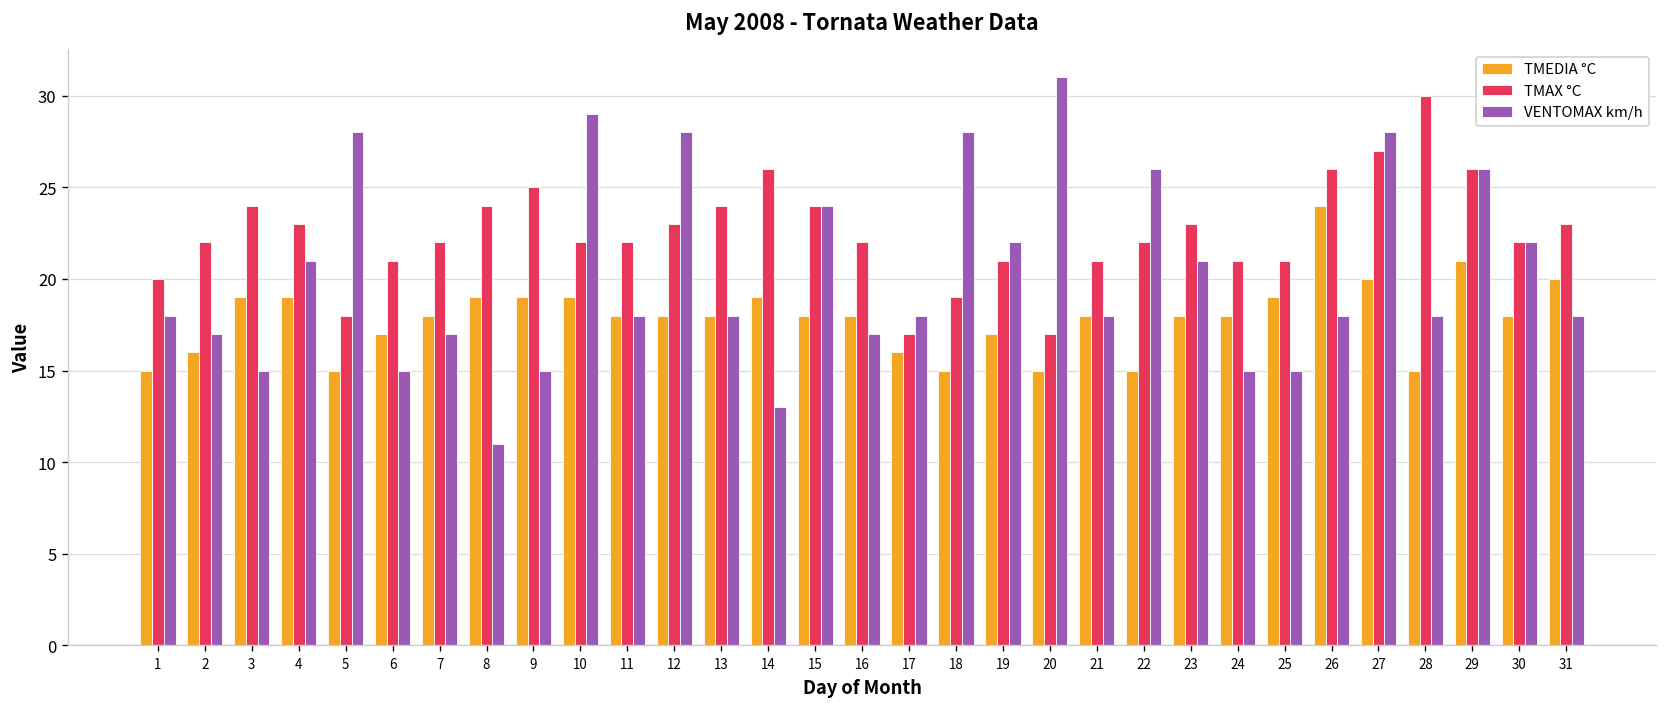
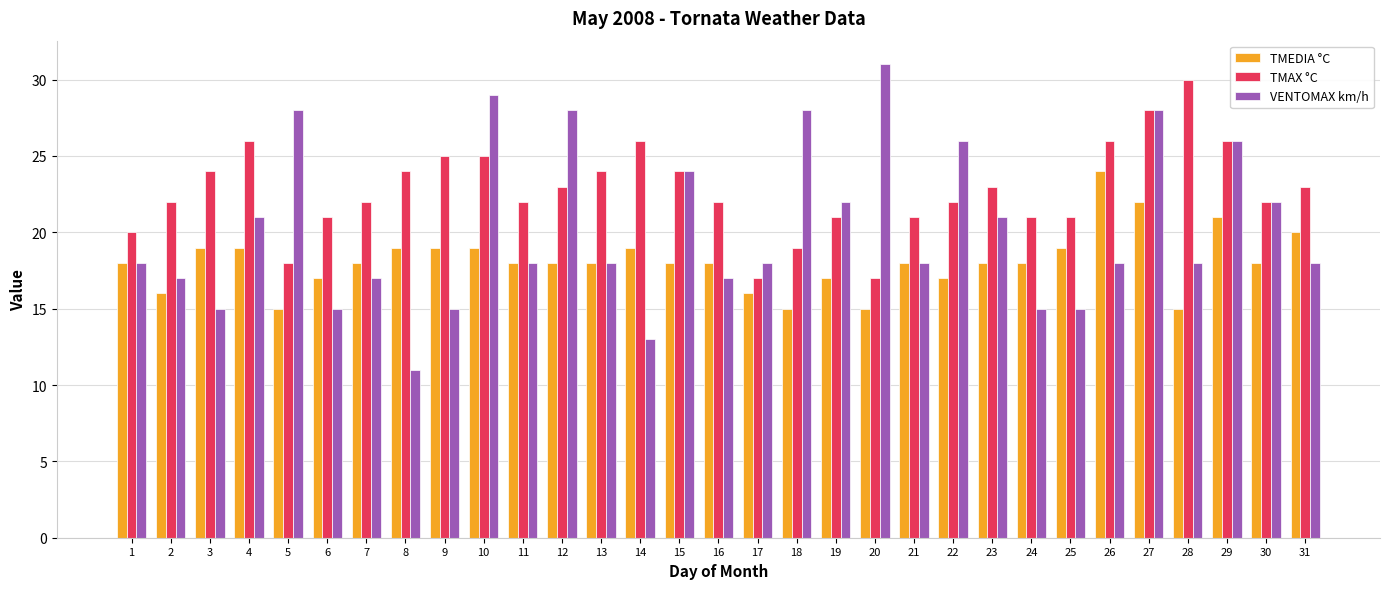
TMEDIA °C, 1: 15 -> 18
TMAX °C, 4: 23 -> 26
TMAX °C, 10: 22 -> 25
TMEDIA °C, 22: 15 -> 17
TMEDIA °C, 27: 20 -> 22
TMAX °C, 27: 27 -> 28
